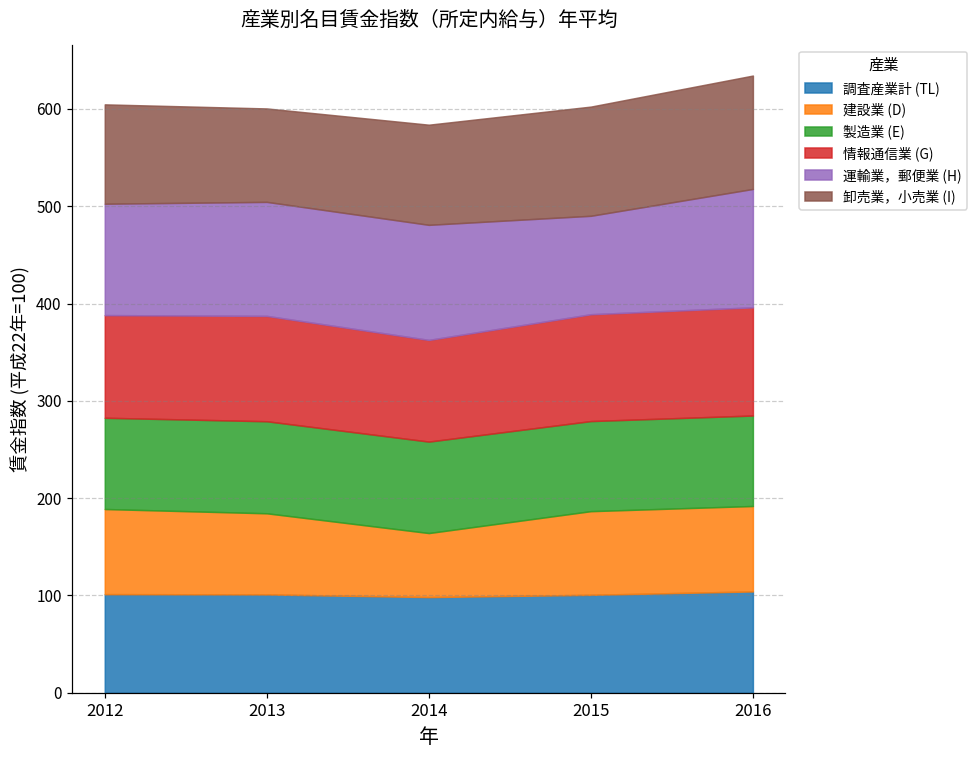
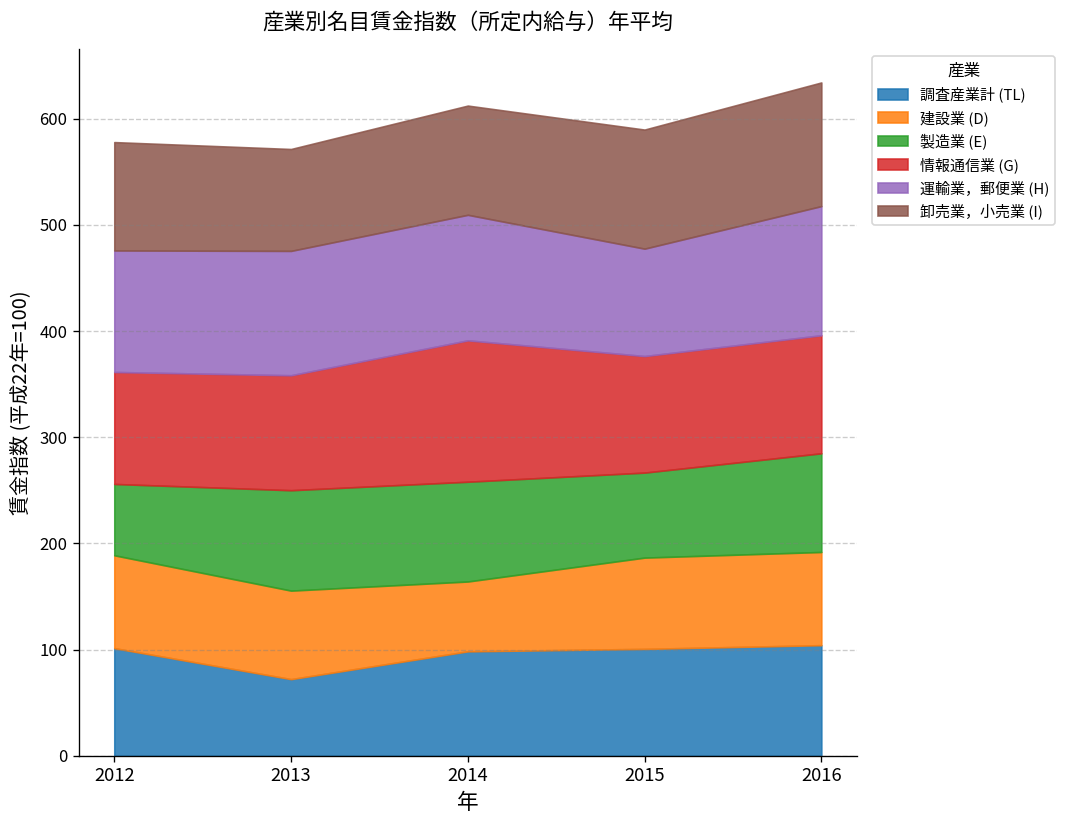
製造業 (E), 2012: 90 -> 70
調査産業計 (TL), 2013: 100 -> 70
情報通信業 (G), 2014: 100 -> 130
製造業 (E), 2015: 90 -> 80
